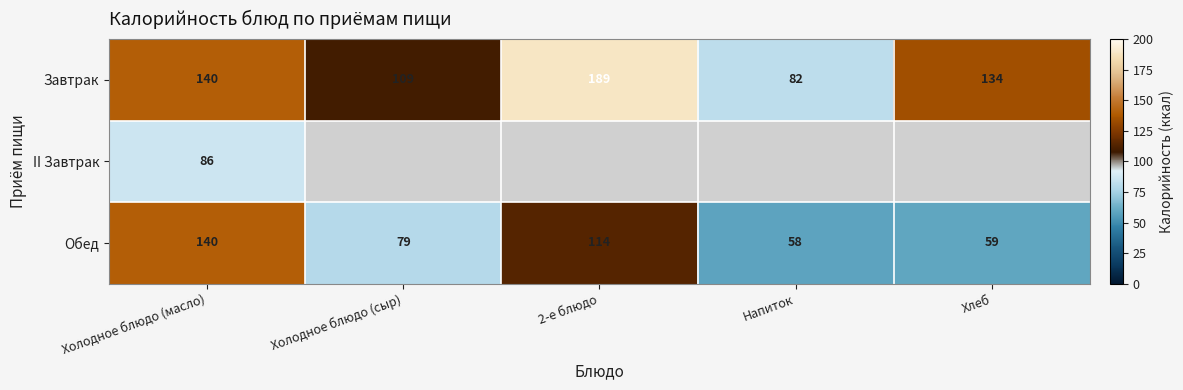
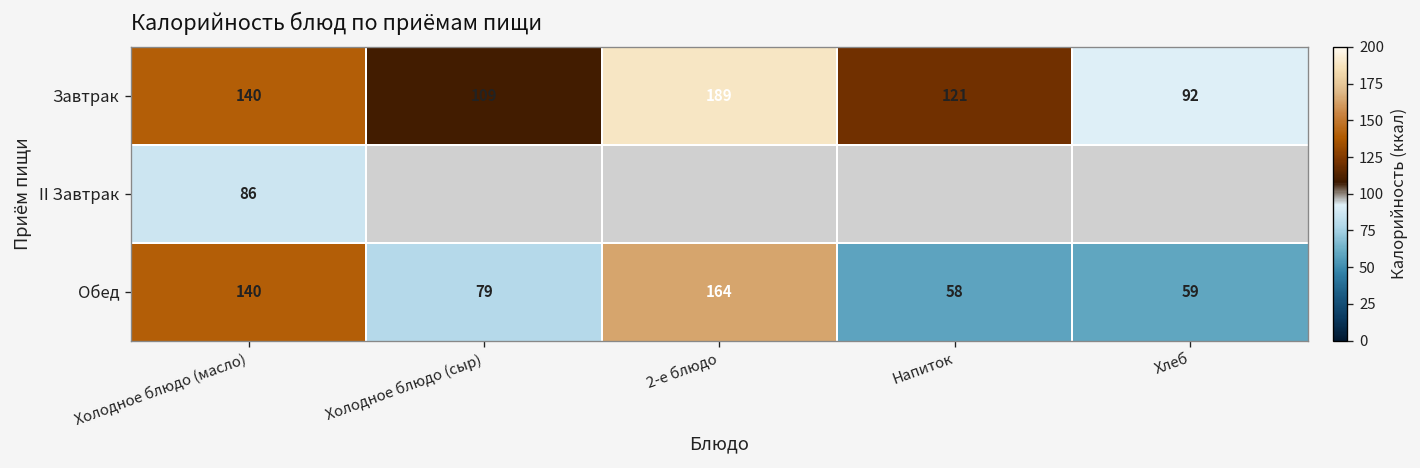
Завтрак, Напиток: 82 -> 121
Завтрак, Хлеб: 134 -> 92
Обед, 2-е блюдо: 114 -> 164
